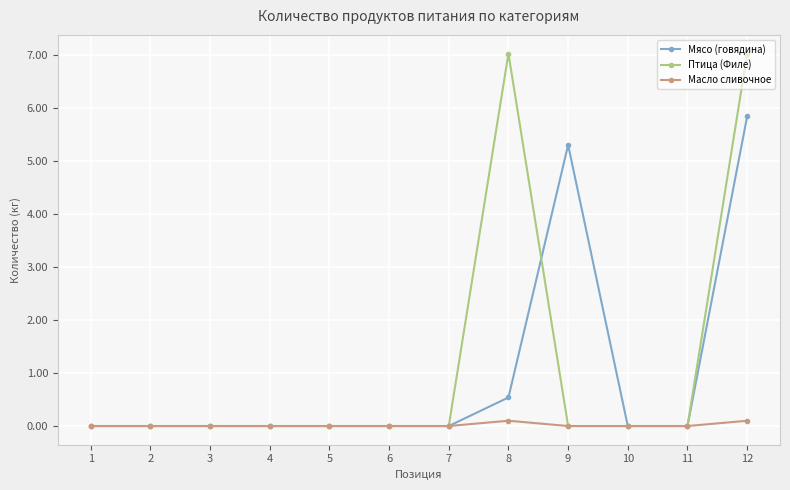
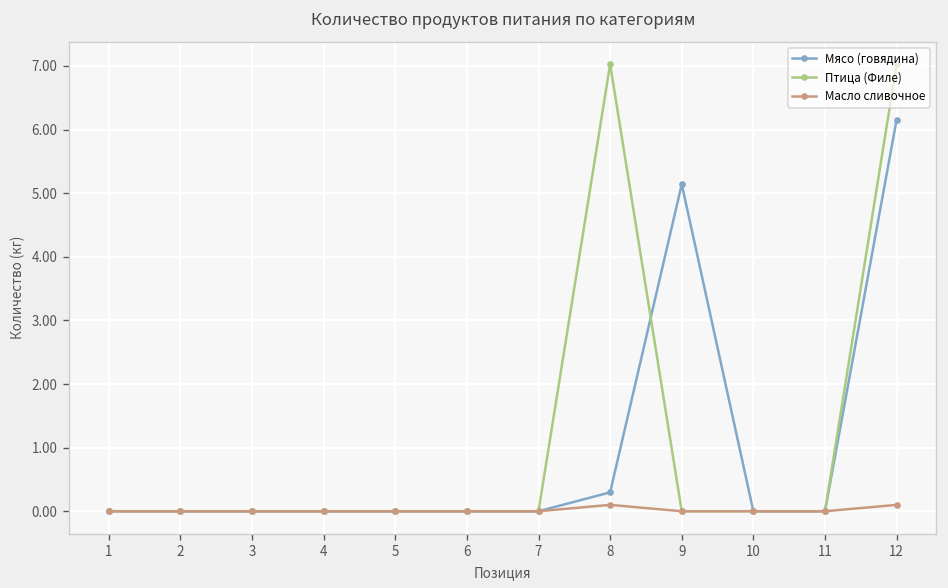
Мясо (говядина), 8: 0.5 -> 0.3
Мясо (говядина), 9: 5.3 -> 5.1
Мясо (говядина), 12: 5.8 -> 6.2
